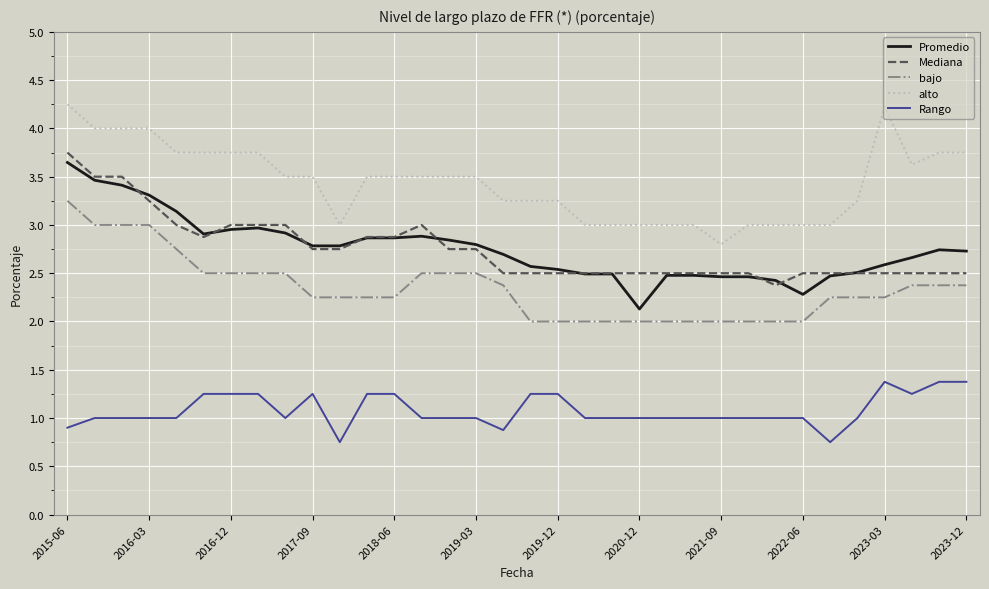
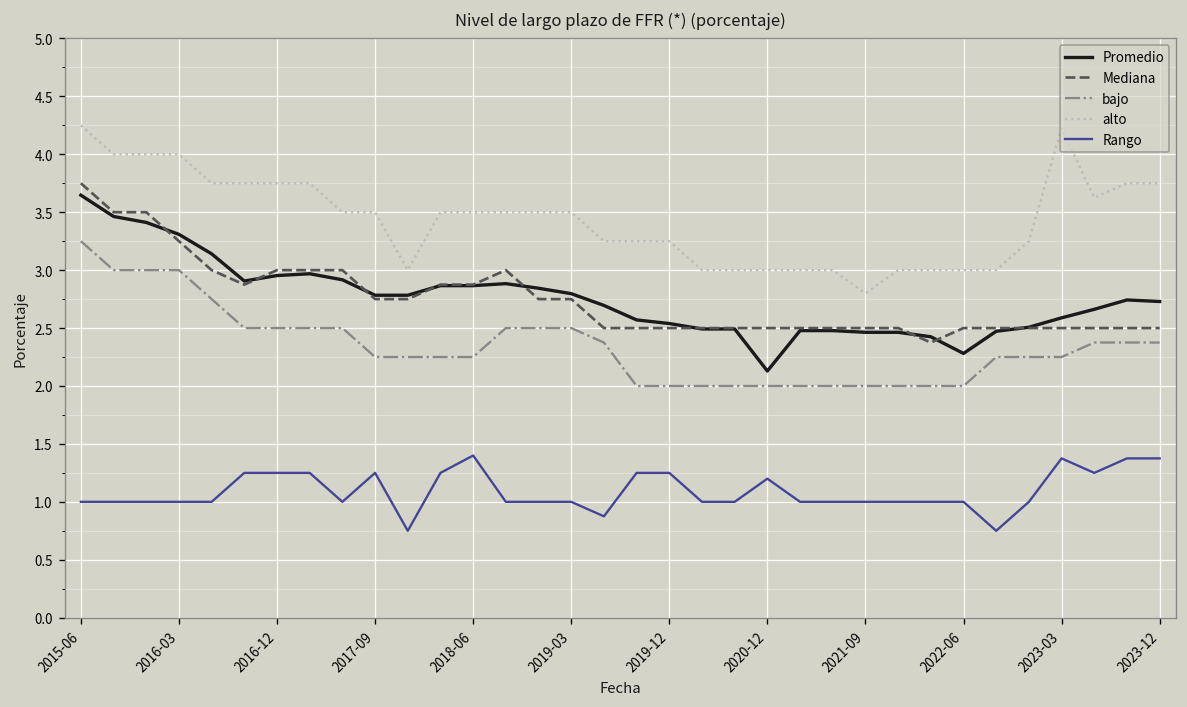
Rango, 2015-06: 0.9 -> 1.0
Rango, 2018-06: 1.3 -> 1.4
Rango, 2020-12: 1.0 -> 1.2
